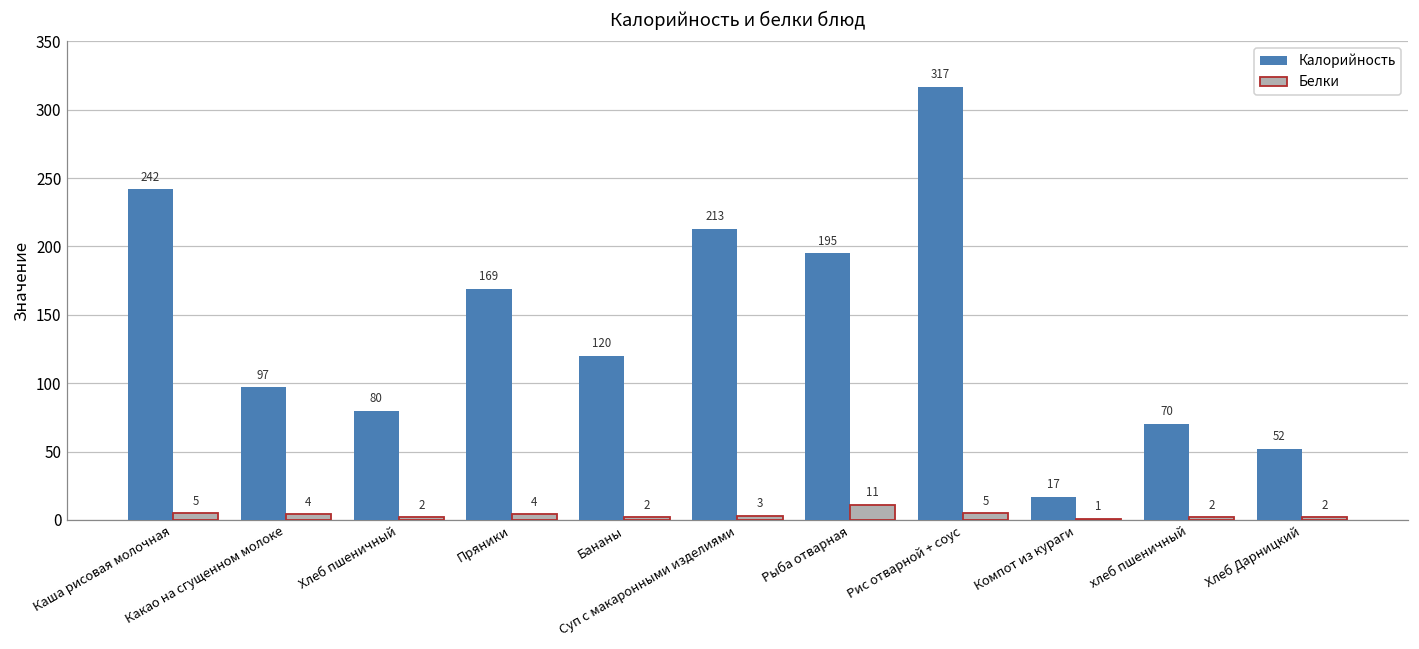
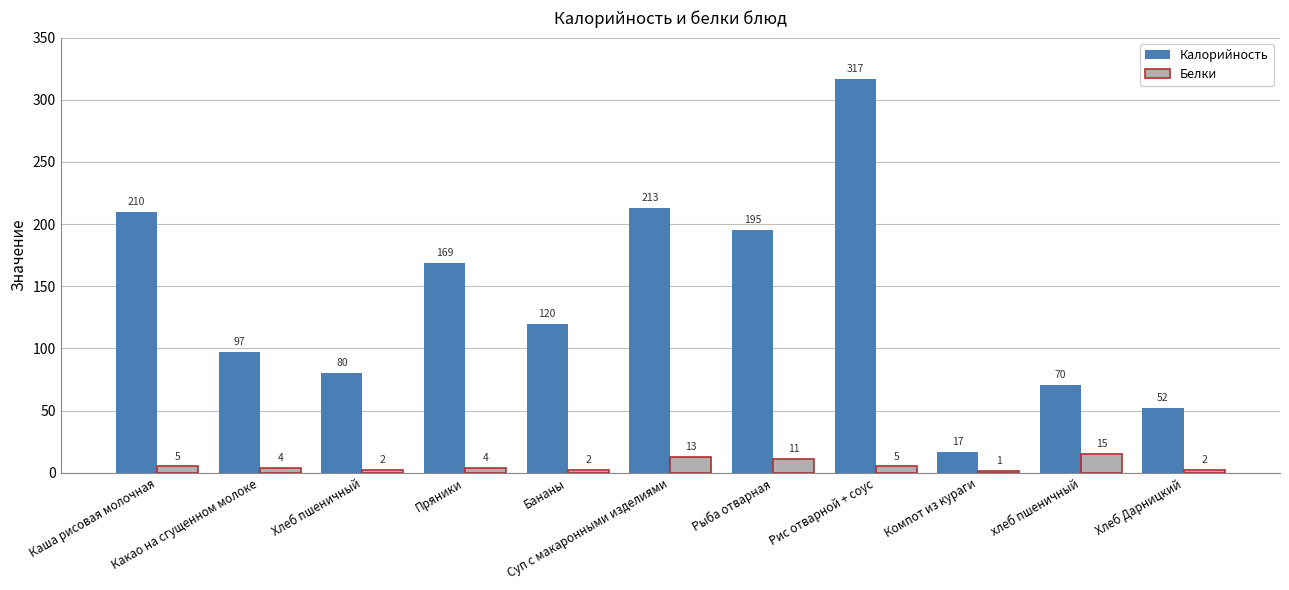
Калорийность, Каша рисовая молочная: 242 -> 210
Белки, Суп с макаронными изделиями: 3 -> 13
Белки, хлеб пшеничный: 2 -> 15
